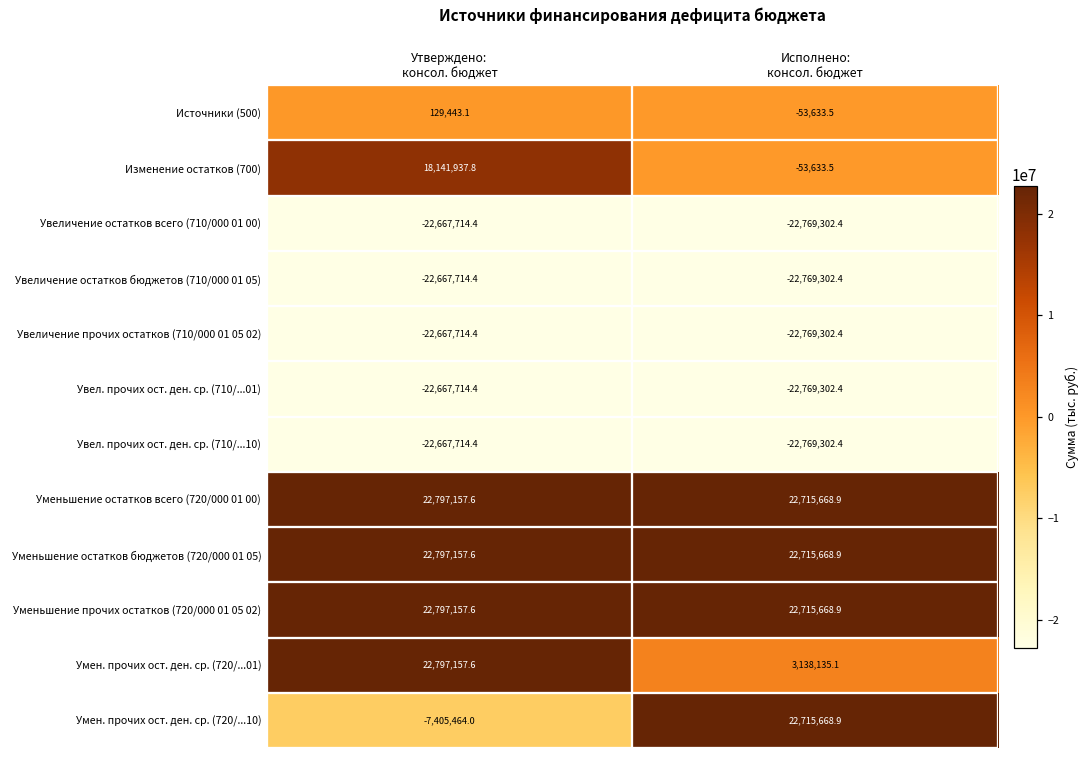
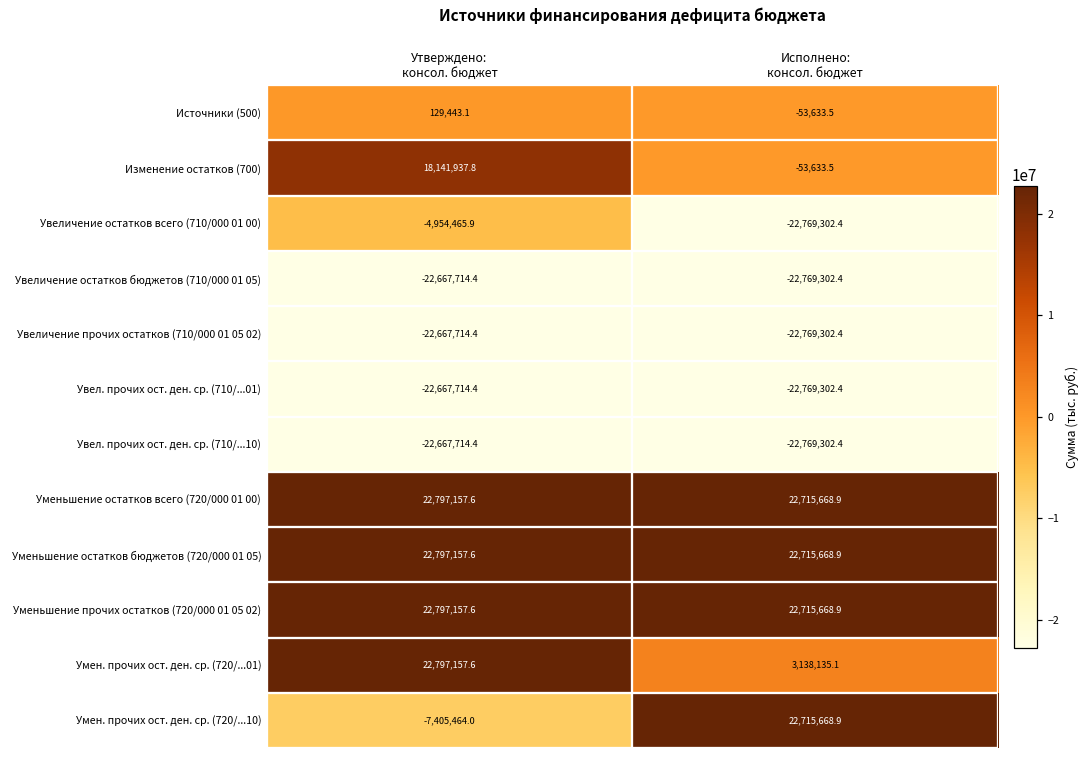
Увеличение остатков всего (710/000 01 00), Утверждено: консол. бюджет: -22,667,714.4 -> -4,954,465.9
